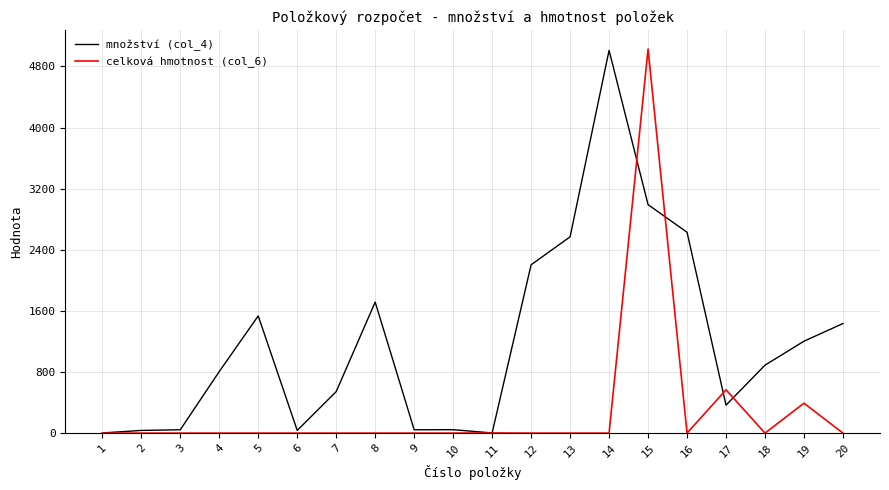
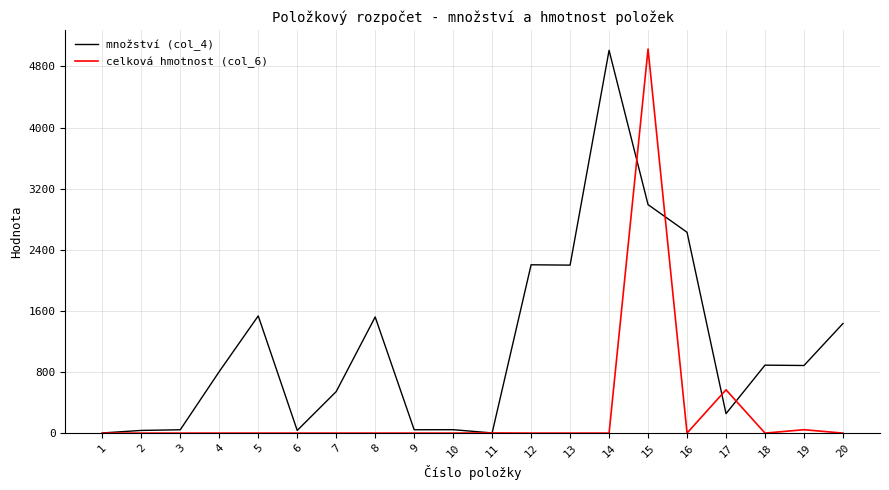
množství (col_4), 8: 1700 -> 1500
množství (col_4), 13: 2600 -> 2200
množství (col_4), 17: 400 -> 300
množství (col_4), 19: 1200 -> 900
celková hmotnost (col_6), 19: 400 -> 0
